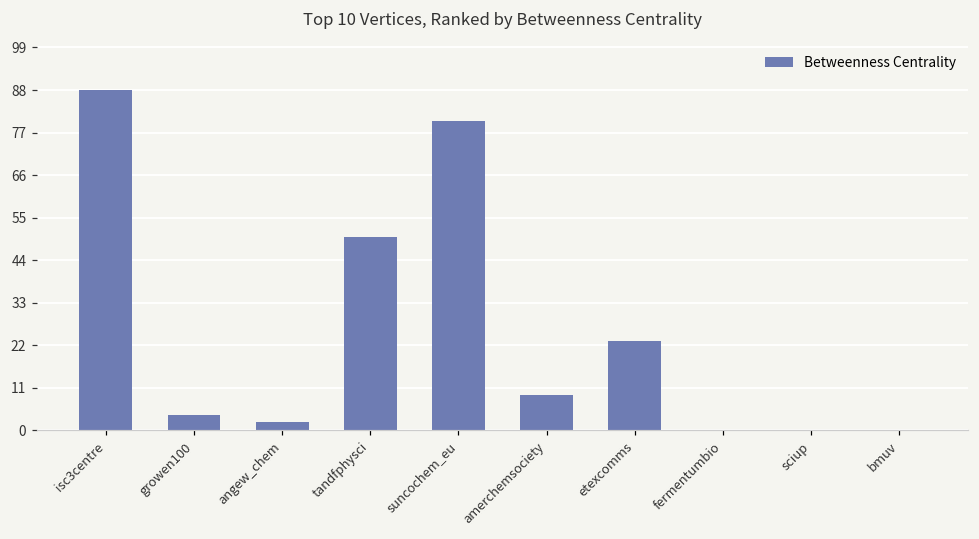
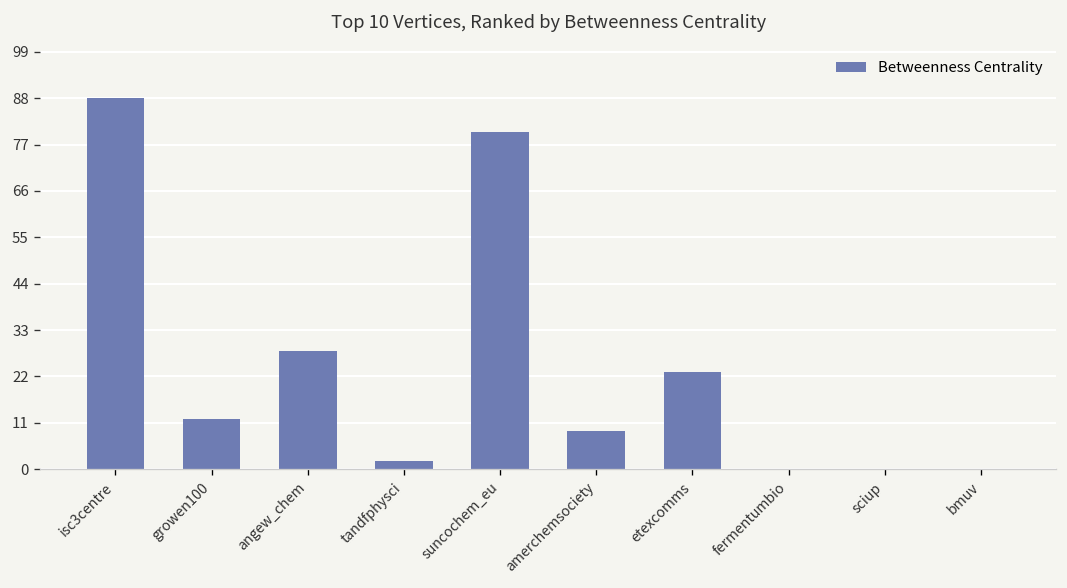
growen100: 4 -> 12
angew_chem: 2 -> 28
tandfphysci: 50 -> 2
